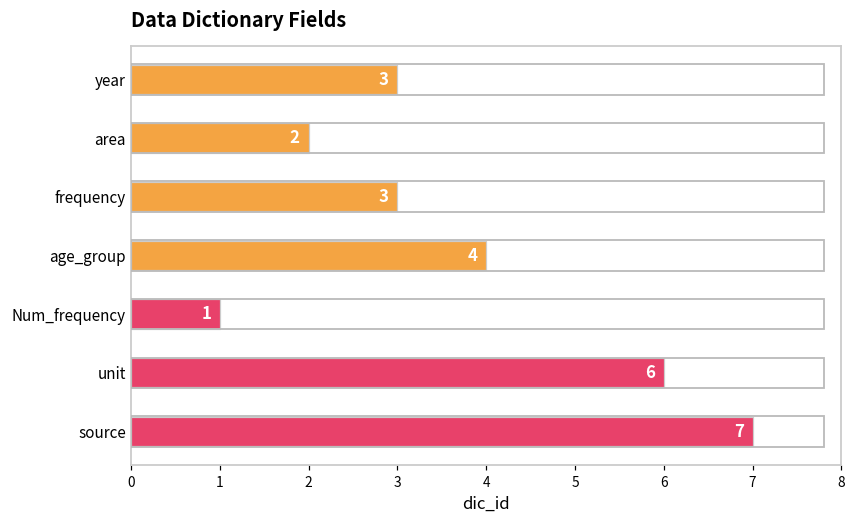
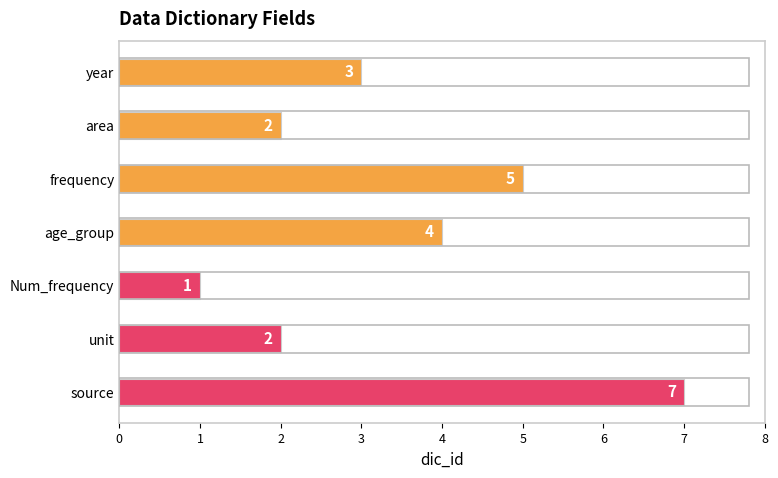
frequency: 3 -> 5
unit: 6 -> 2
